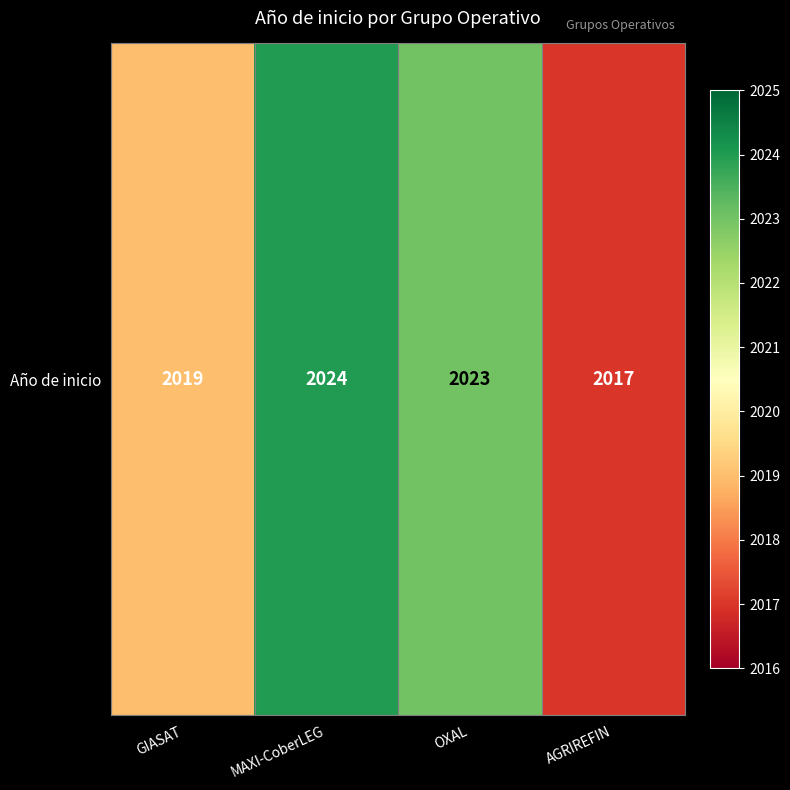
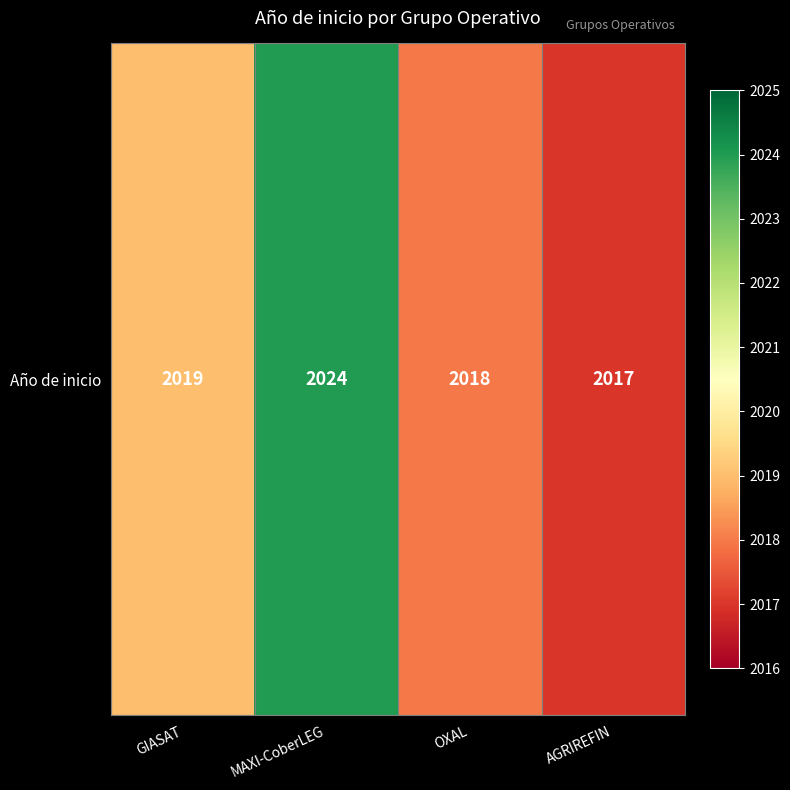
Año de inicio, OXAL: 2023 -> 2018
